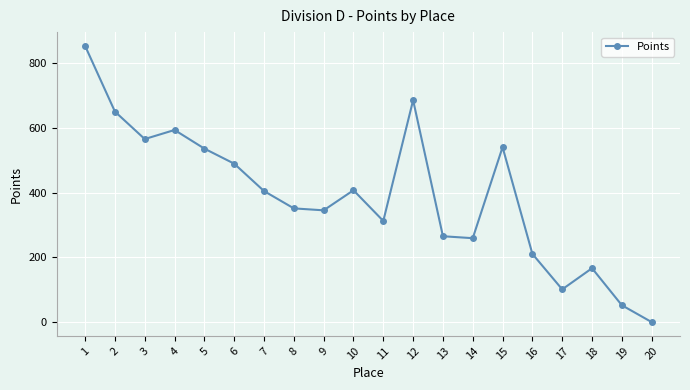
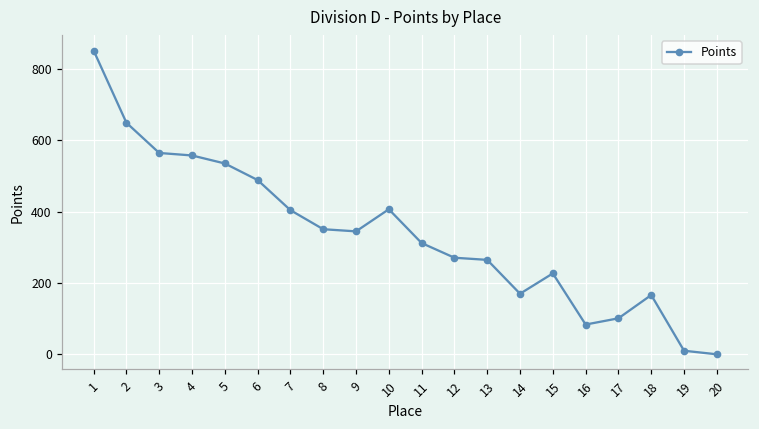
4: 590 -> 560
12: 690 -> 270
14: 260 -> 170
15: 540 -> 230
16: 210 -> 80
19: 50 -> 10
